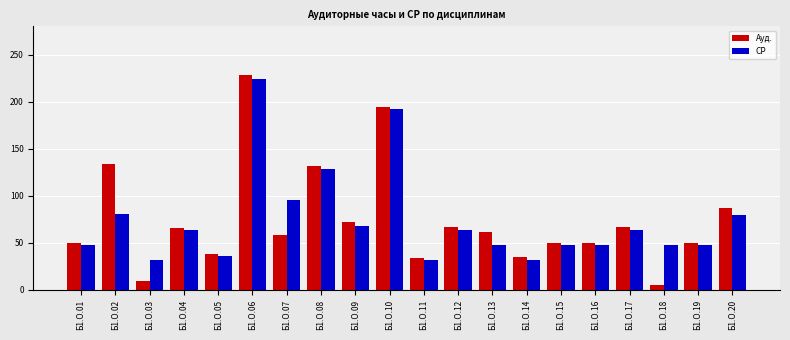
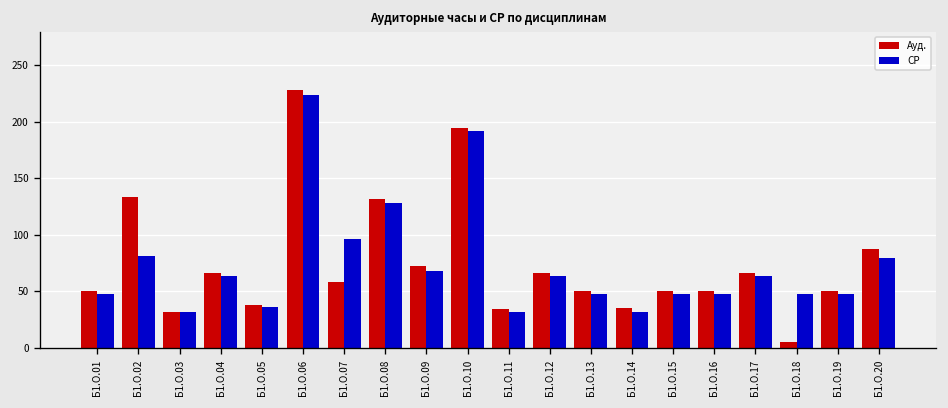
Ауд., Б1.О.03: 10 -> 30
Ауд., Б1.О.13: 60 -> 50
